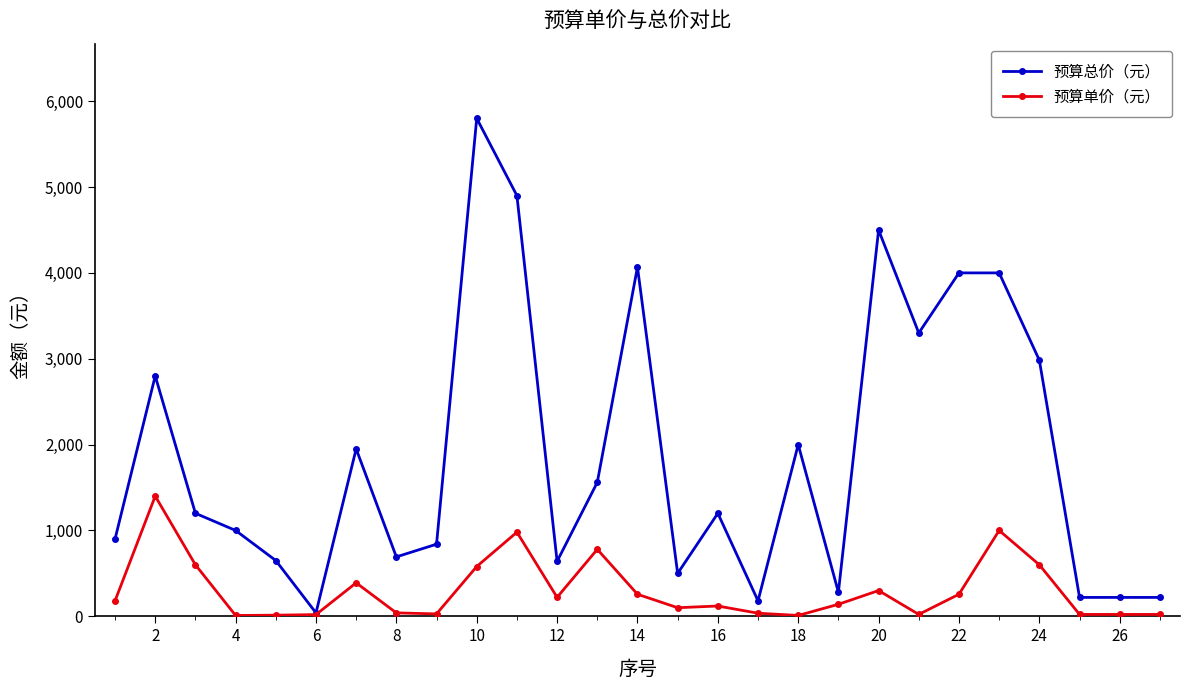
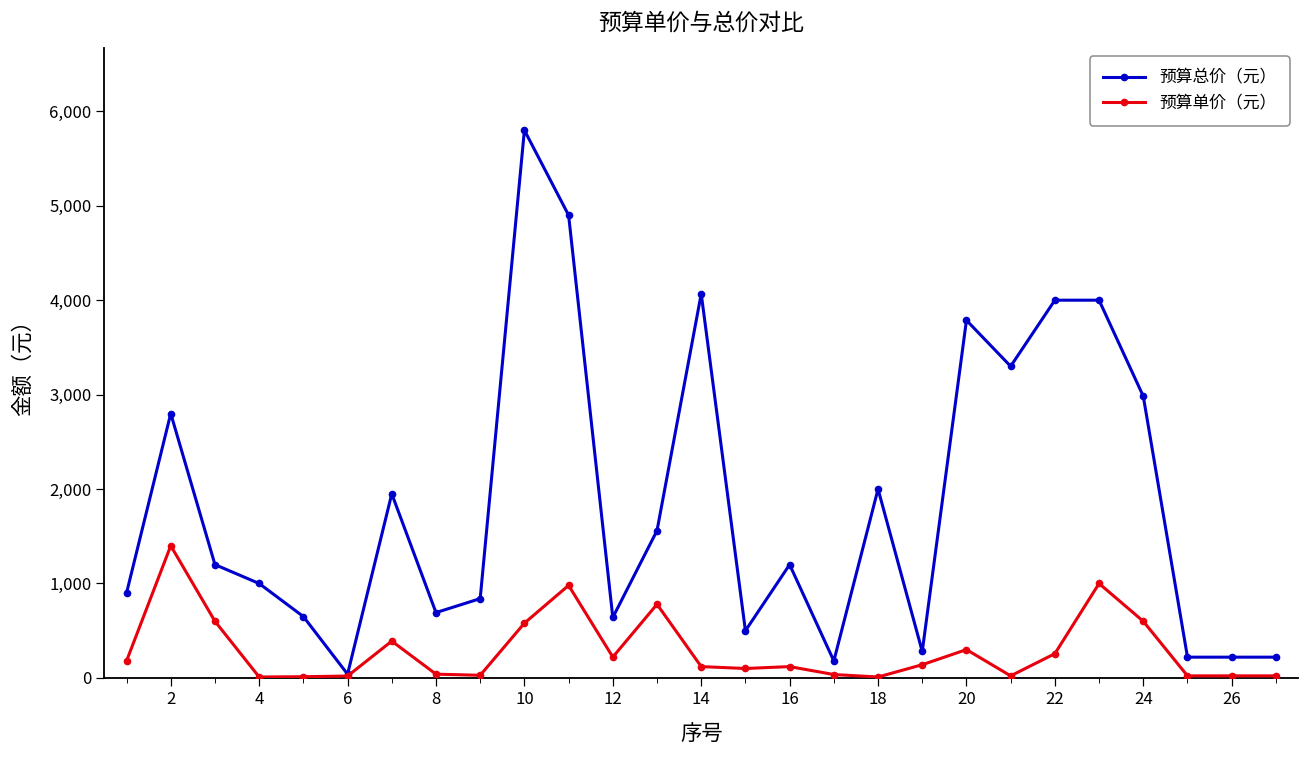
预算单价（元）, 14: 300 -> 100
预算总价（元）, 20: 4,500 -> 3,800
